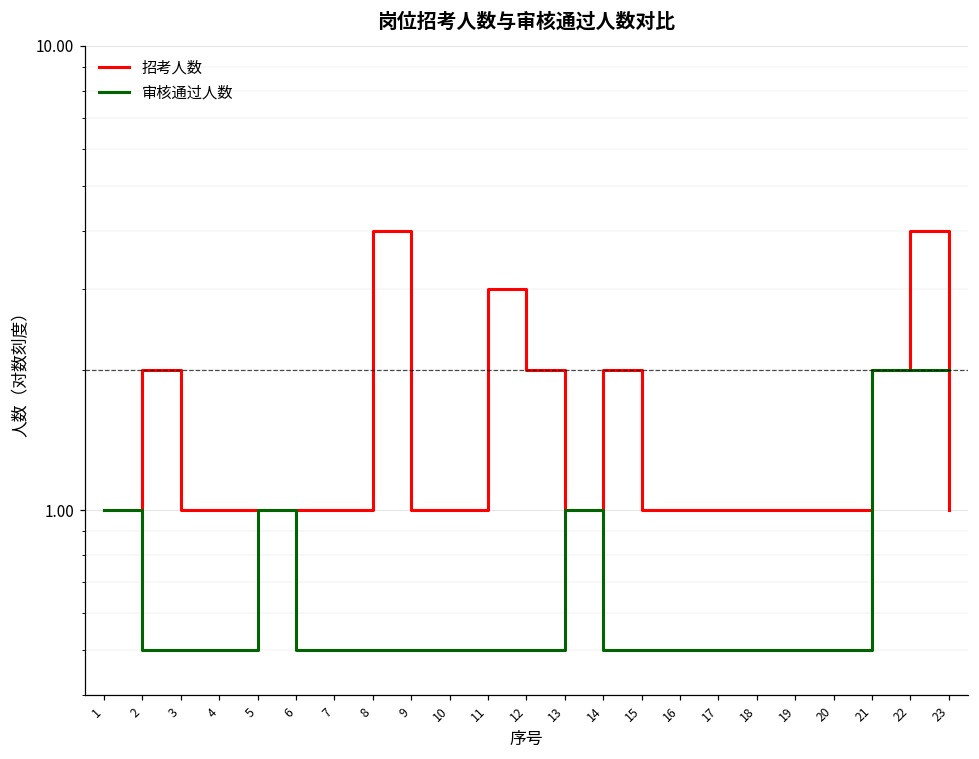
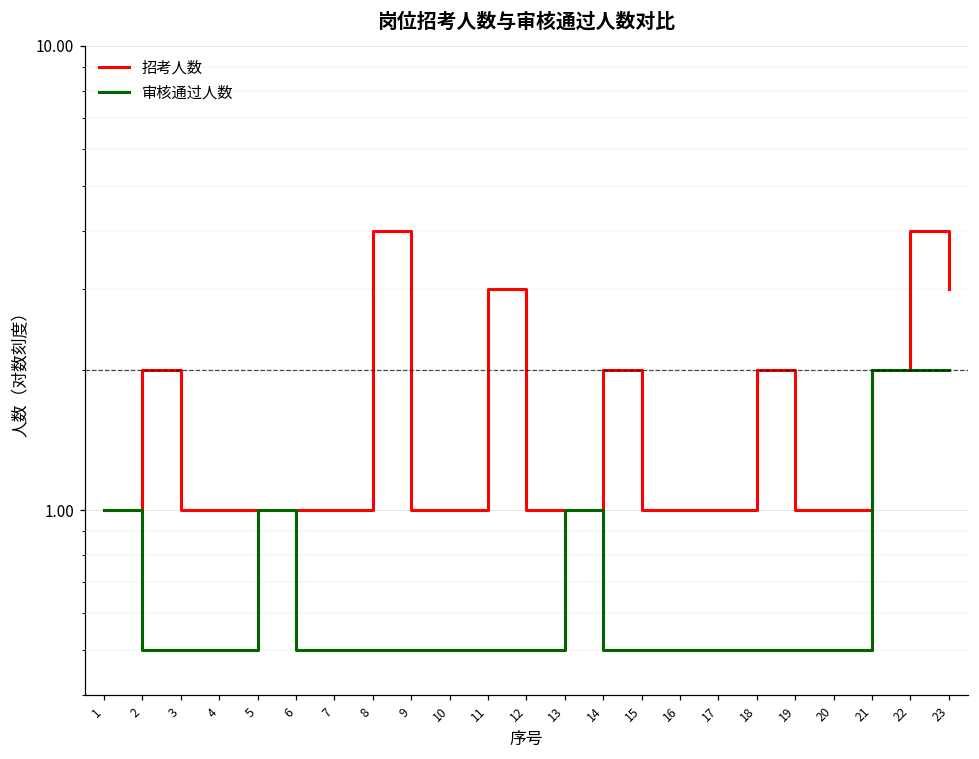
招考人数, 12: 2 -> 1
招考人数, 18: 1 -> 2
招考人数, 23: 1 -> 3
